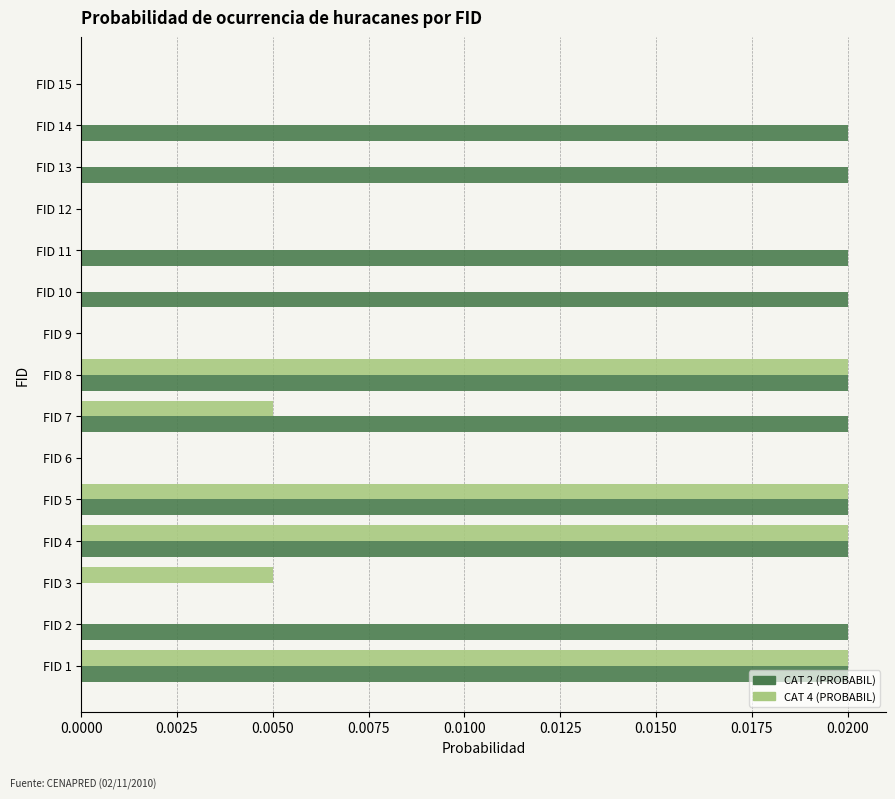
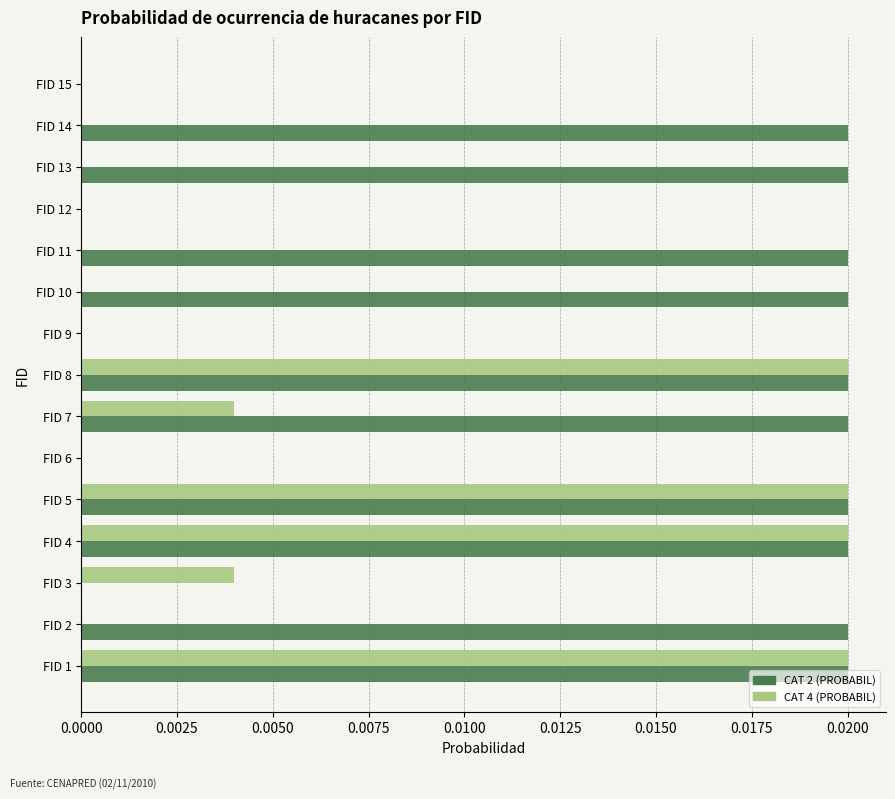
CAT 4 (PROBABIL), FID 7: 0.005 -> 0.004
CAT 4 (PROBABIL), FID 3: 0.005 -> 0.004
